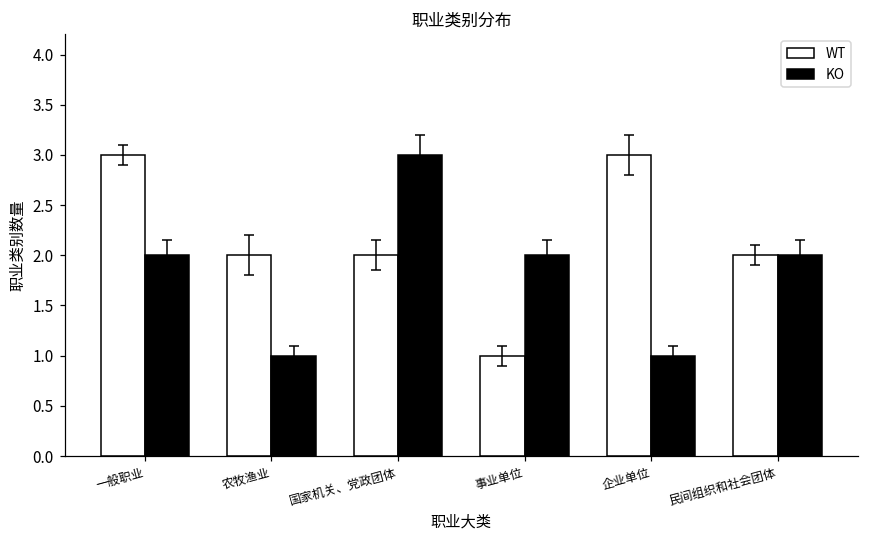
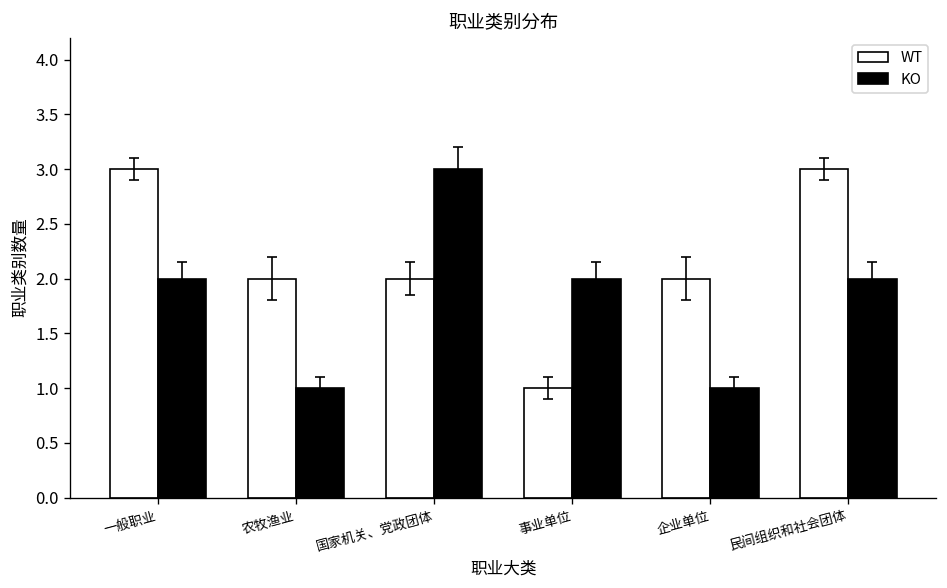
WT, 企业单位: 3 -> 2
WT, 民间组织和社会团体: 2 -> 3
